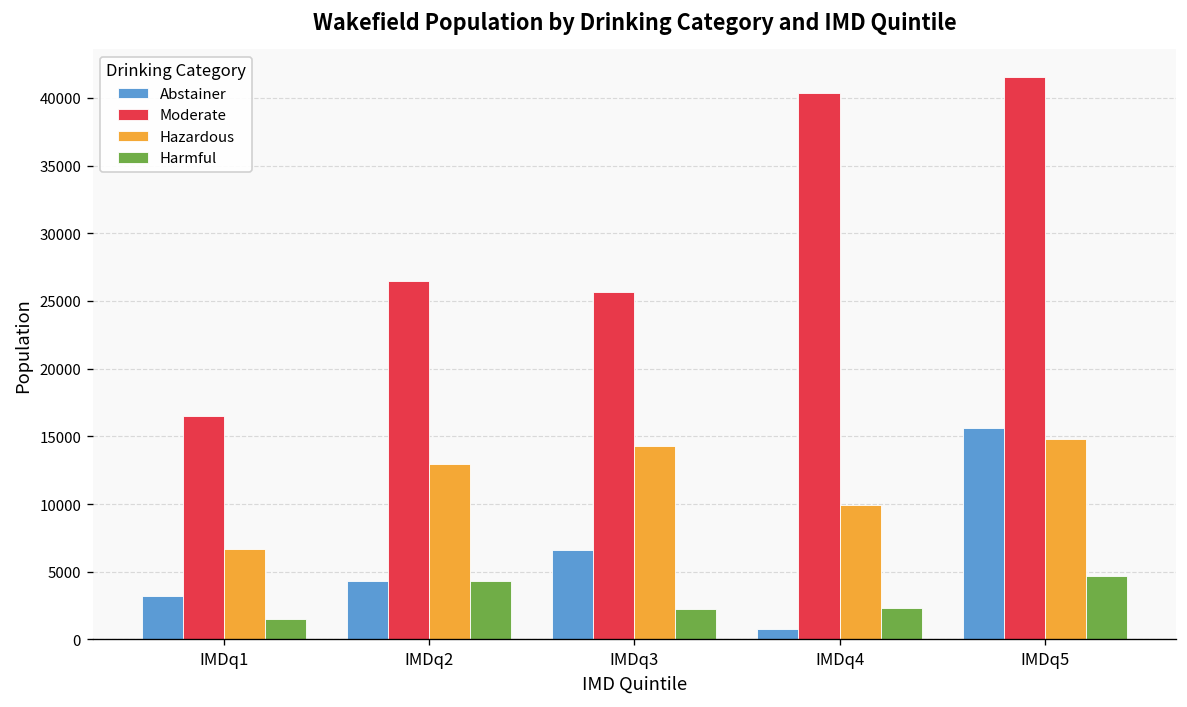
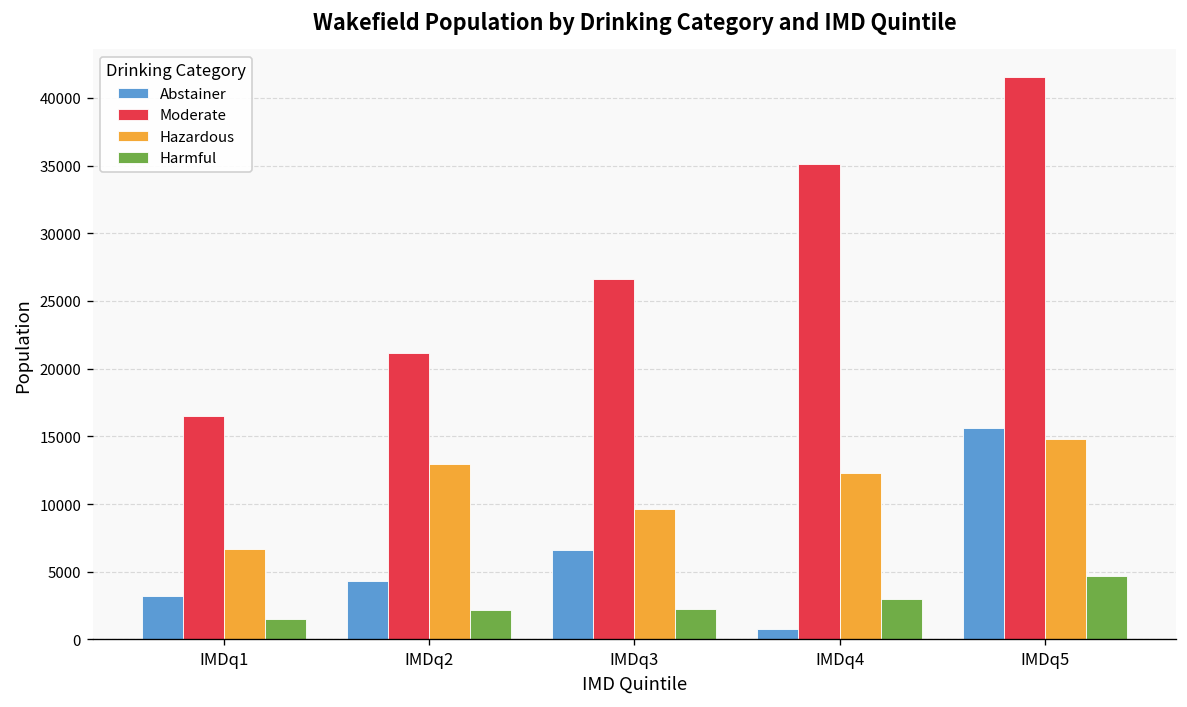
Moderate, IMDq2: 26500 -> 21100
Harmful, IMDq2: 4300 -> 2200
Moderate, IMDq3: 25700 -> 26700
Hazardous, IMDq3: 14300 -> 9600
Moderate, IMDq4: 40300 -> 35100
Hazardous, IMDq4: 10000 -> 12300
Harmful, IMDq4: 2300 -> 3000
